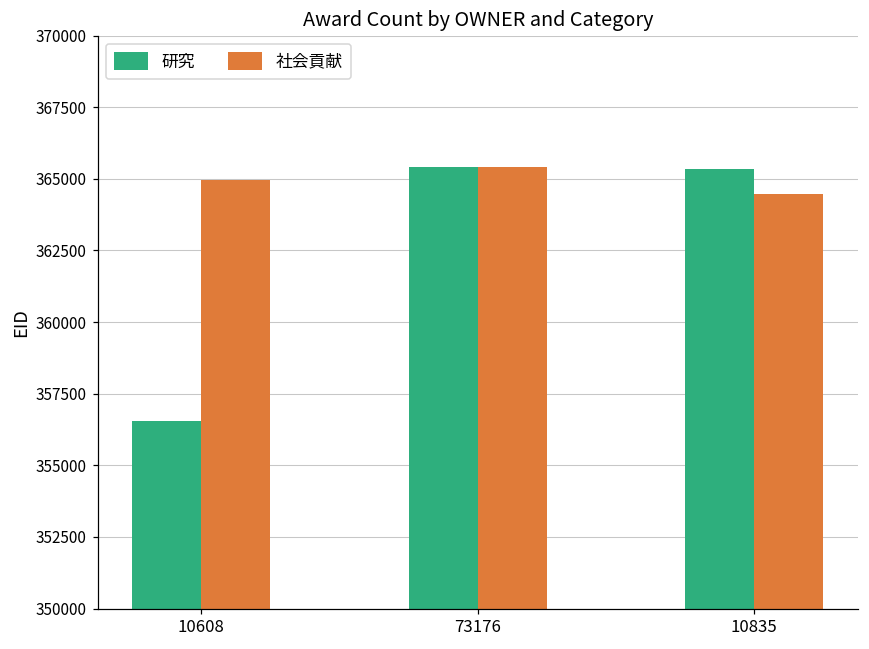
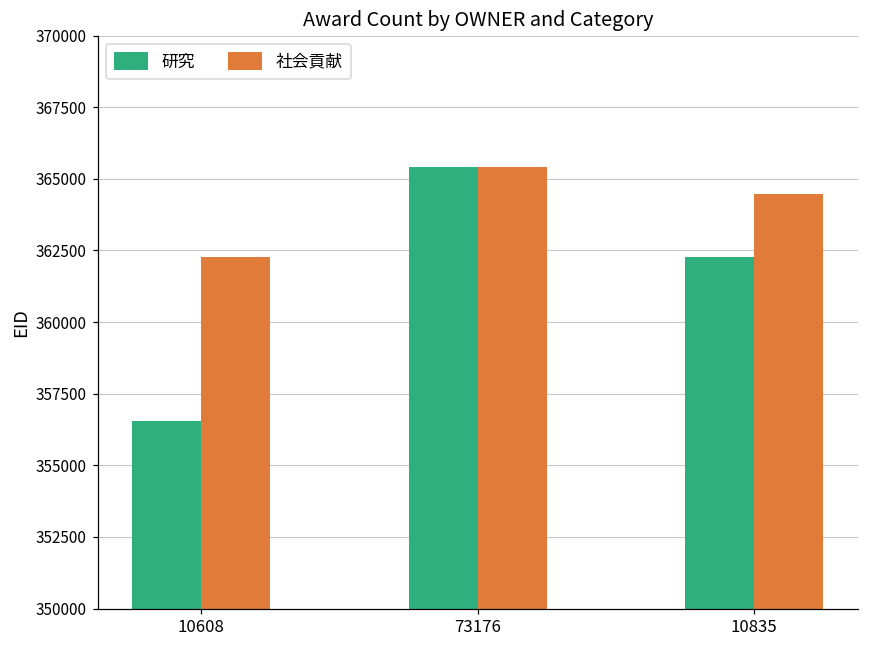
社会貢献, 10608: 365000 -> 362300
研究, 10835: 365400 -> 362300
